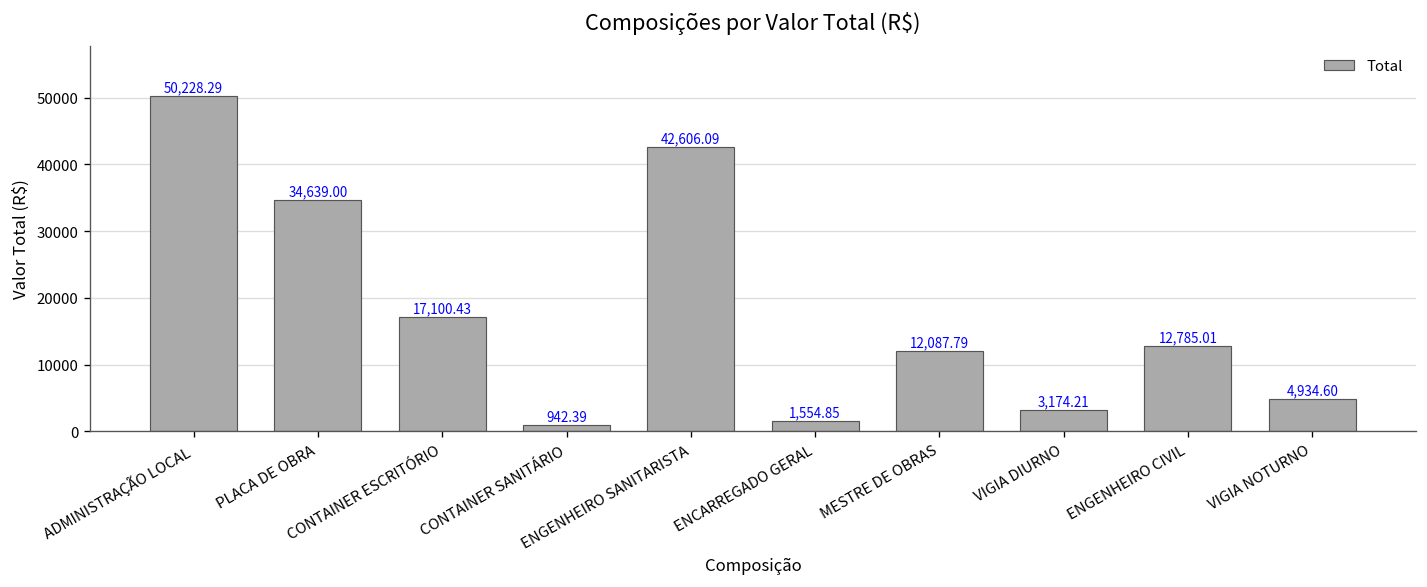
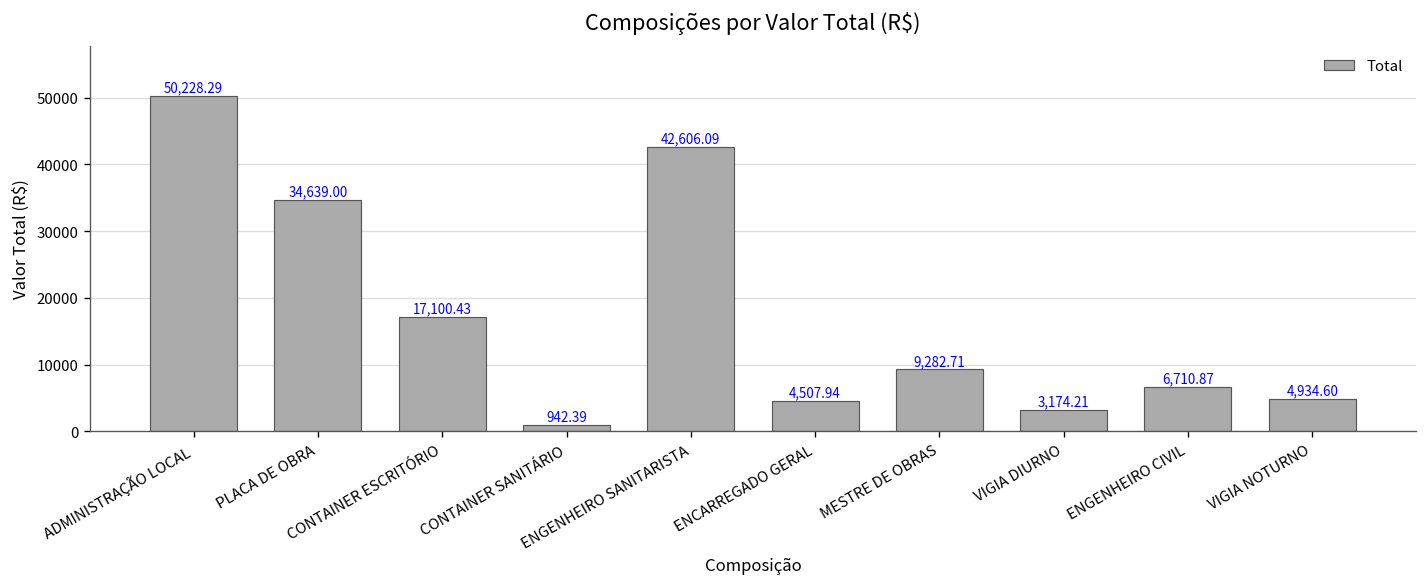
ENCARREGADO GERAL: 1,554.85 -> 4,507.94
MESTRE DE OBRAS: 12,087.79 -> 9,282.71
ENGENHEIRO CIVIL: 12,785.01 -> 6,710.87
